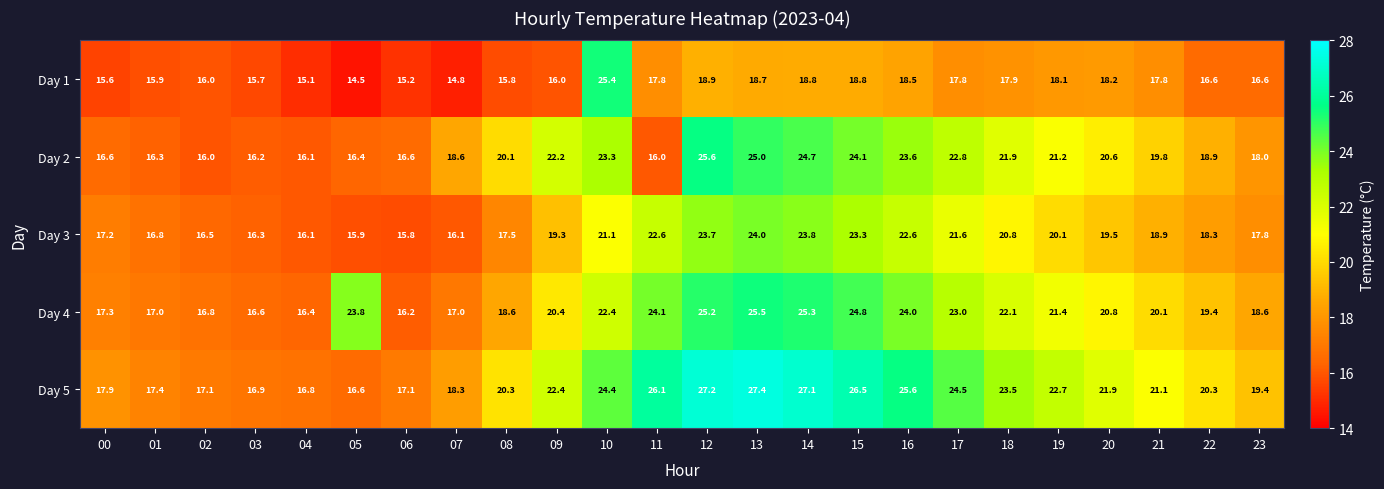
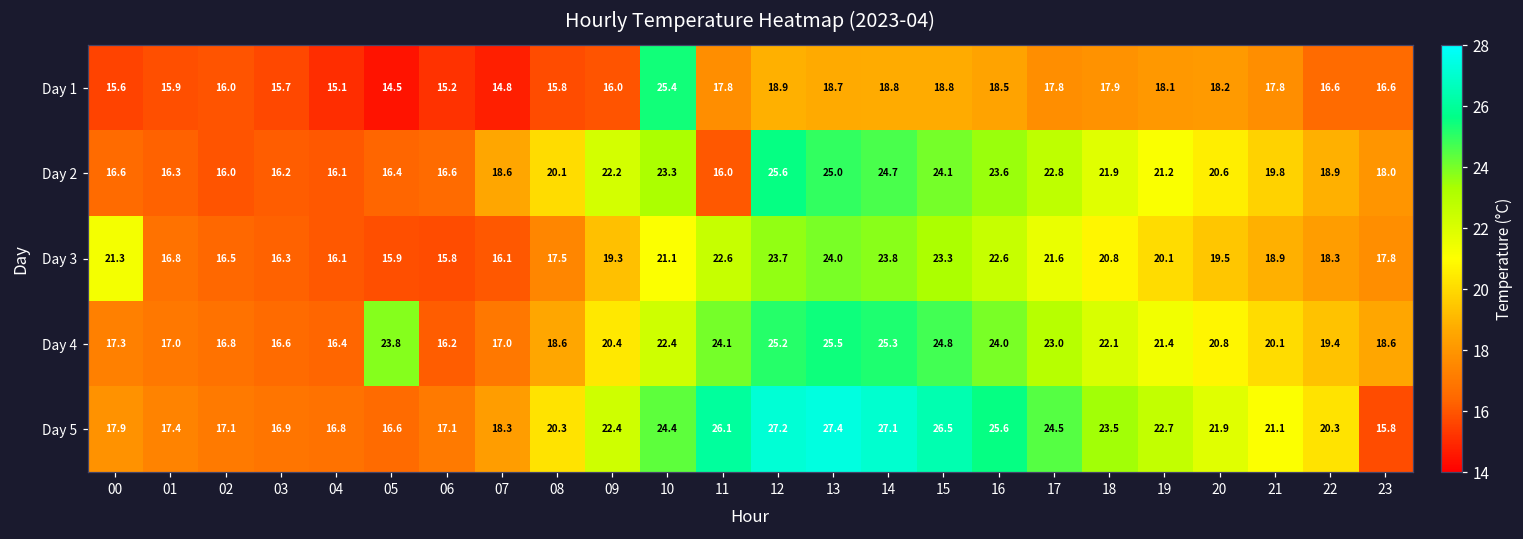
Day 3, 00: 17.2 -> 21.3
Day 5, 23: 19.4 -> 15.8
